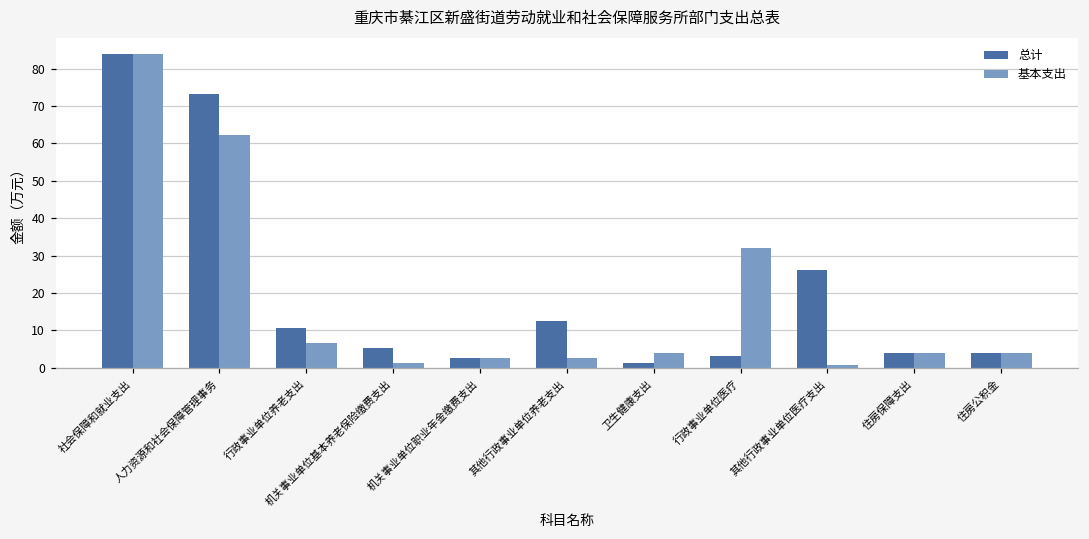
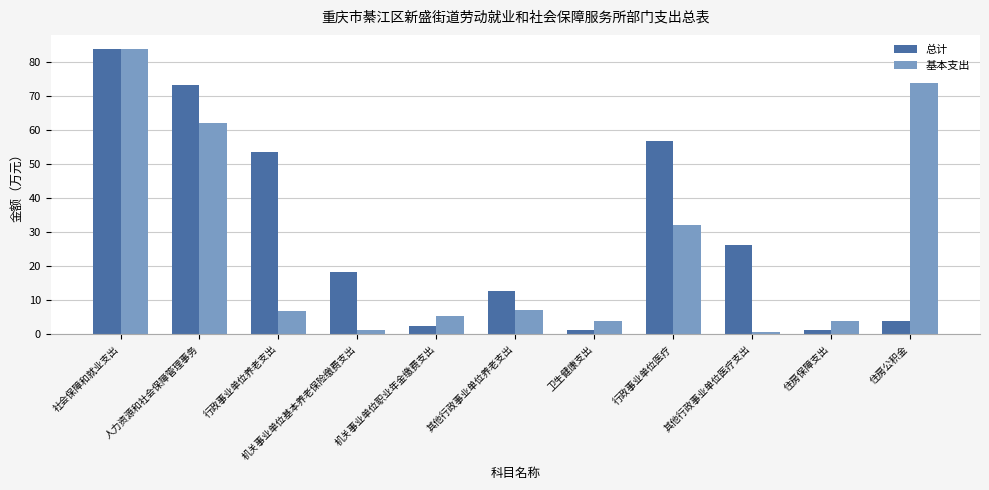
总计, 行政事业单位养老支出: 11 -> 54
总计, 机关事业单位基本养老保险缴费支出: 5 -> 18
基本支出, 机关事业单位职业年金缴费支出: 3 -> 5
基本支出, 其他行政事业单位养老支出: 3 -> 7
总计, 行政事业单位医疗: 3 -> 57
总计, 住房保障支出: 4 -> 1
基本支出, 住房公积金: 4 -> 74
